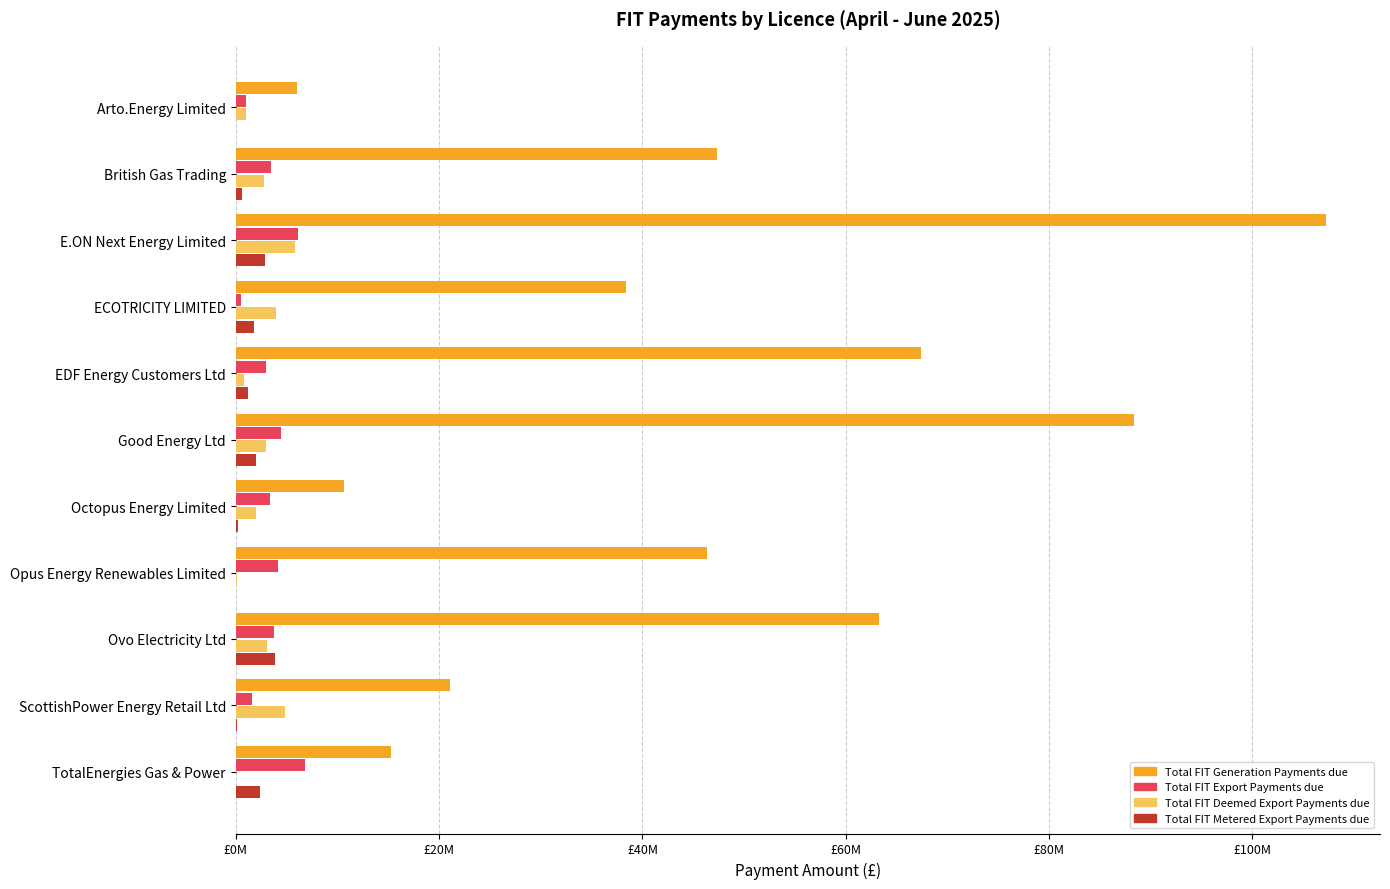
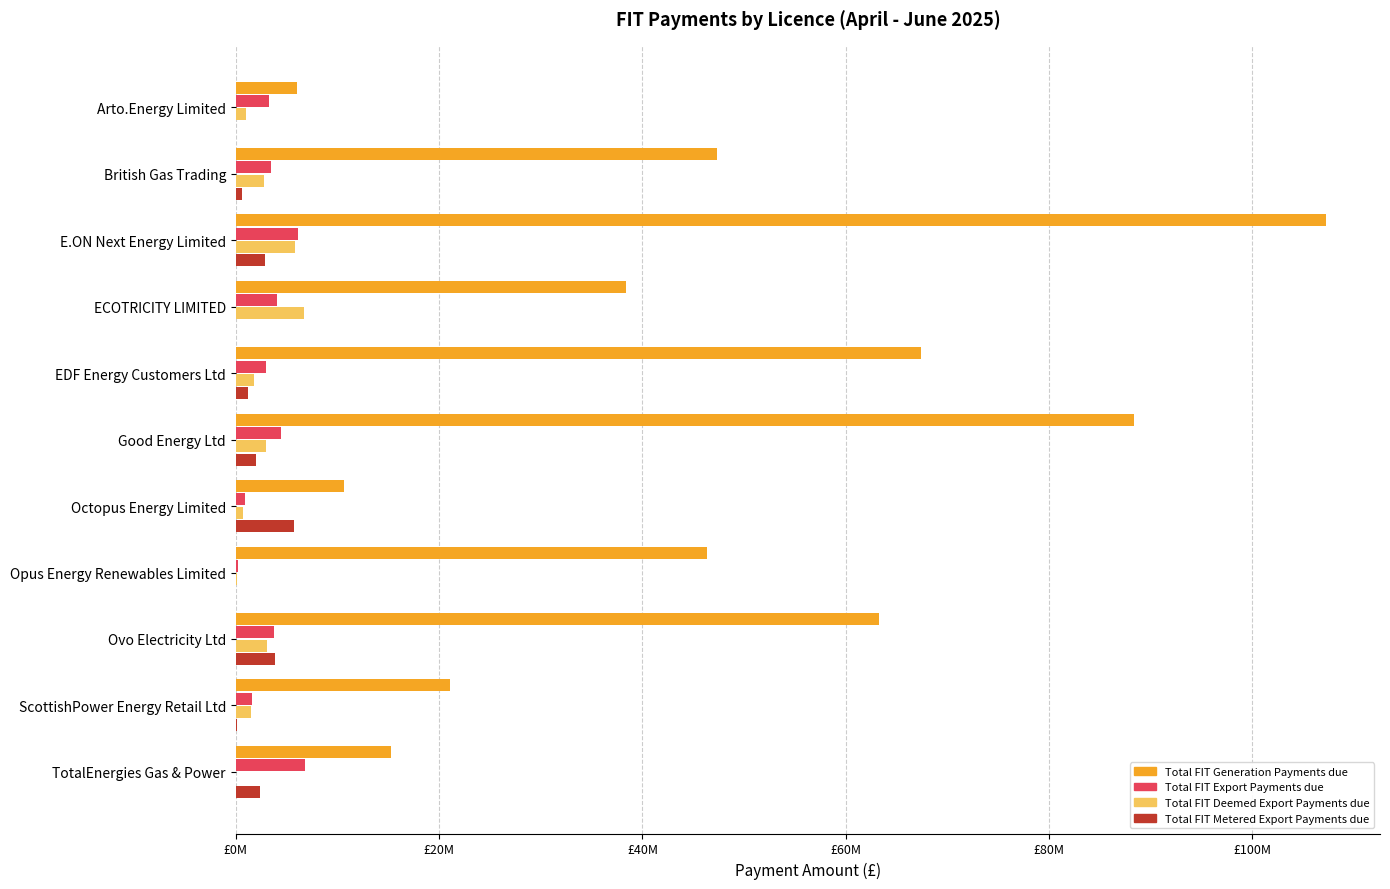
Total FIT Export Payments due, Arto.Energy Limited: £1000000 -> £3300000
Total FIT Export Payments due, ECOTRICITY LIMITED: £500000 -> £4000000
Total FIT Deemed Export Payments due, ECOTRICITY LIMITED: £4000000 -> £6800000
Total FIT Metered Export Payments due, ECOTRICITY LIMITED: £1800000 -> £100000
Total FIT Deemed Export Payments due, EDF Energy Customers Ltd: £800000 -> £1800000
Total FIT Export Payments due, Octopus Energy Limited: £3400000 -> £900000
Total FIT Deemed Export Payments due, Octopus Energy Limited: £2000000 -> £800000
Total FIT Metered Export Payments due, Octopus Energy Limited: £200000 -> £5700000
Total FIT Export Payments due, Opus Energy Renewables Limited: £4200000 -> £200000
Total FIT Deemed Export Payments due, ScottishPower Energy Retail Ltd: £4800000 -> £1500000
